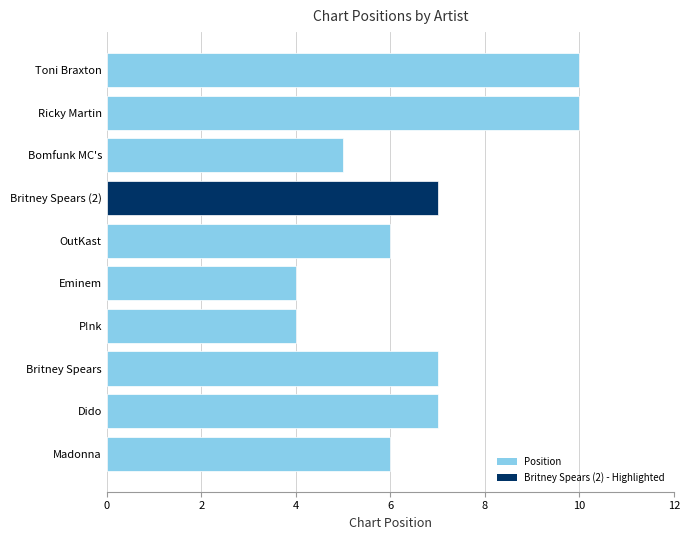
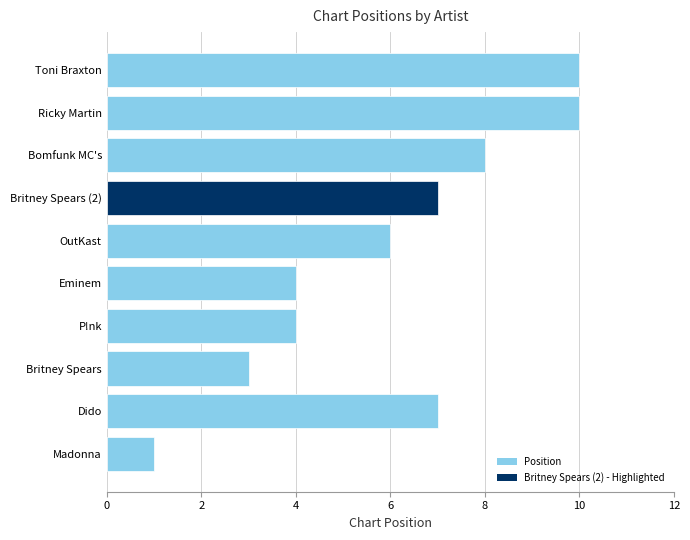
Bomfunk MC's: 5 -> 8
Britney Spears: 7 -> 3
Madonna: 6 -> 1
